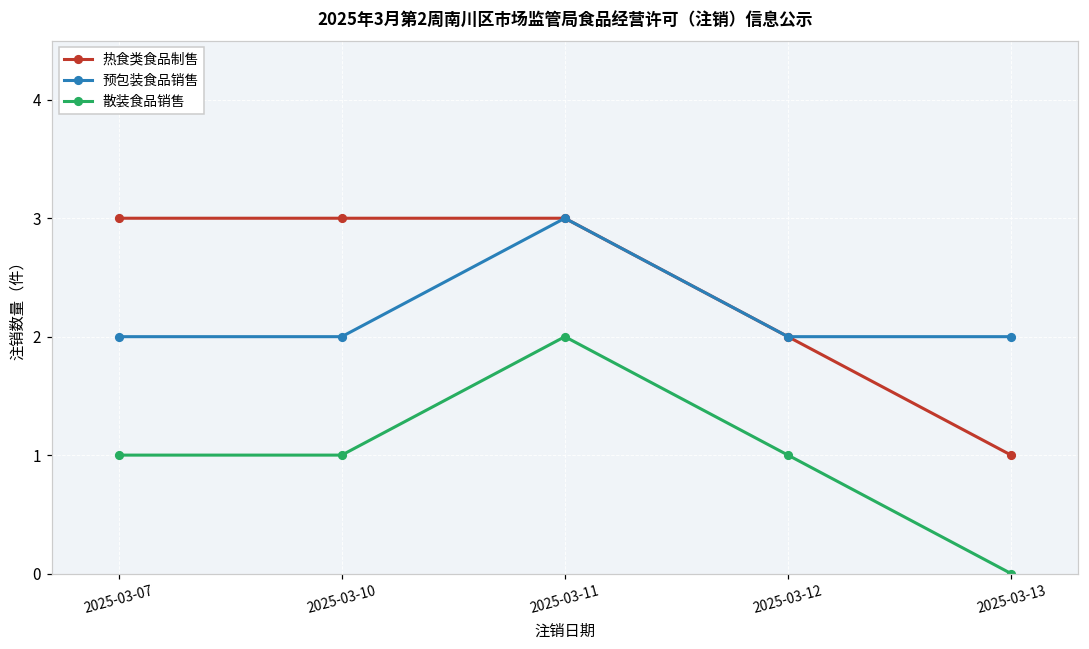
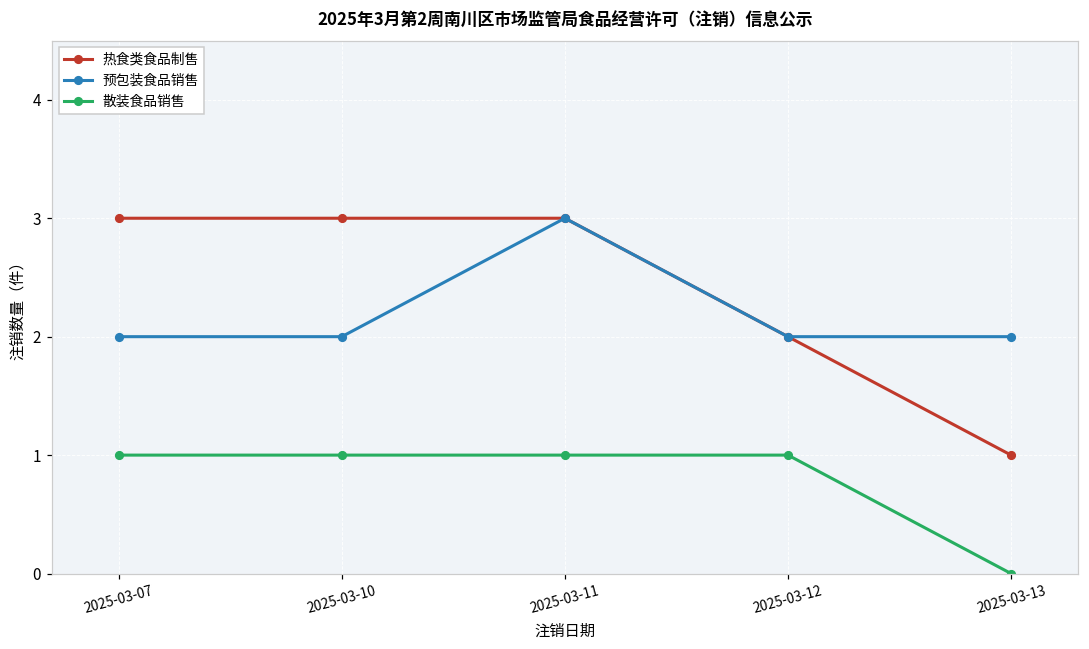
散装食品销售, 2025-03-11: 2 -> 1
